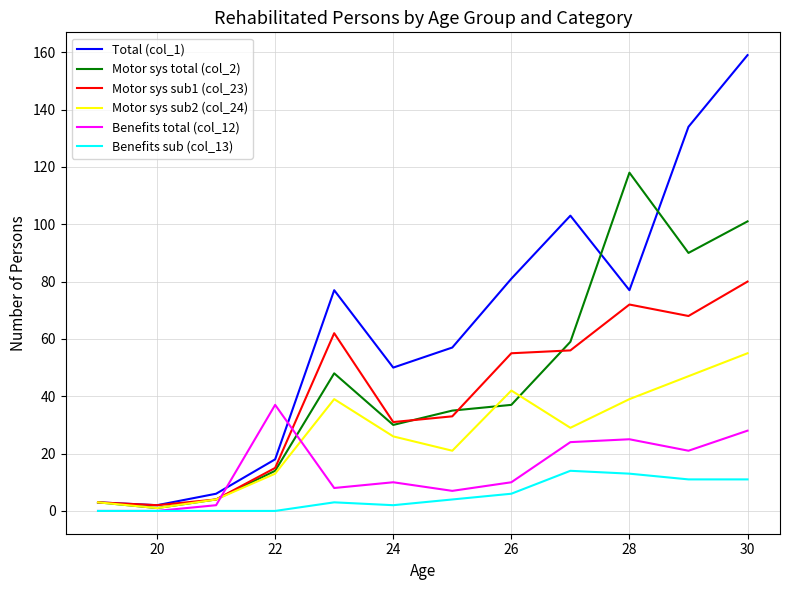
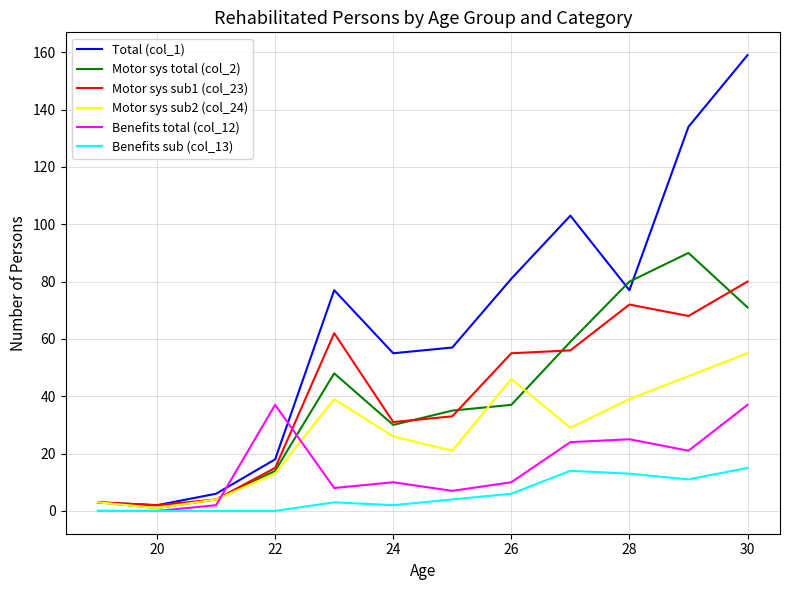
Total (col_1), 24: 50 -> 55
Motor sys sub2 (col_24), 26: 42 -> 46
Motor sys total (col_2), 28: 118 -> 80
Motor sys total (col_2), 30: 101 -> 71
Benefits total (col_12), 30: 28 -> 37
Benefits sub (col_13), 30: 11 -> 15
